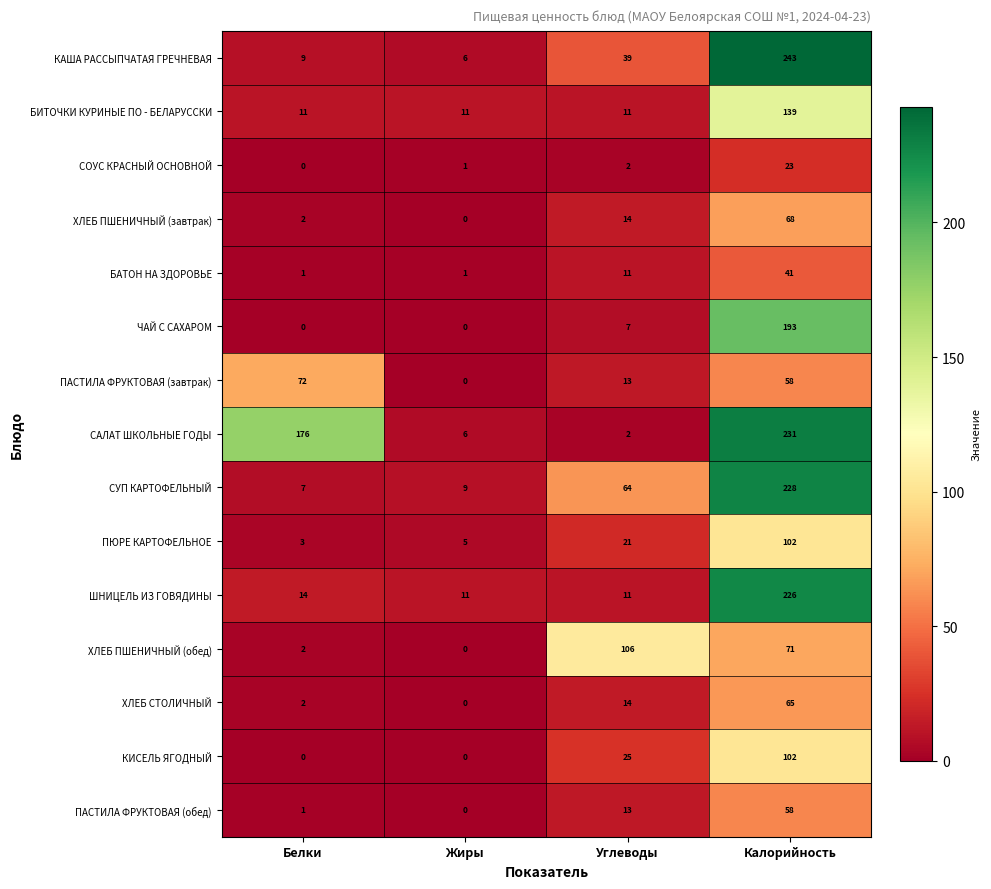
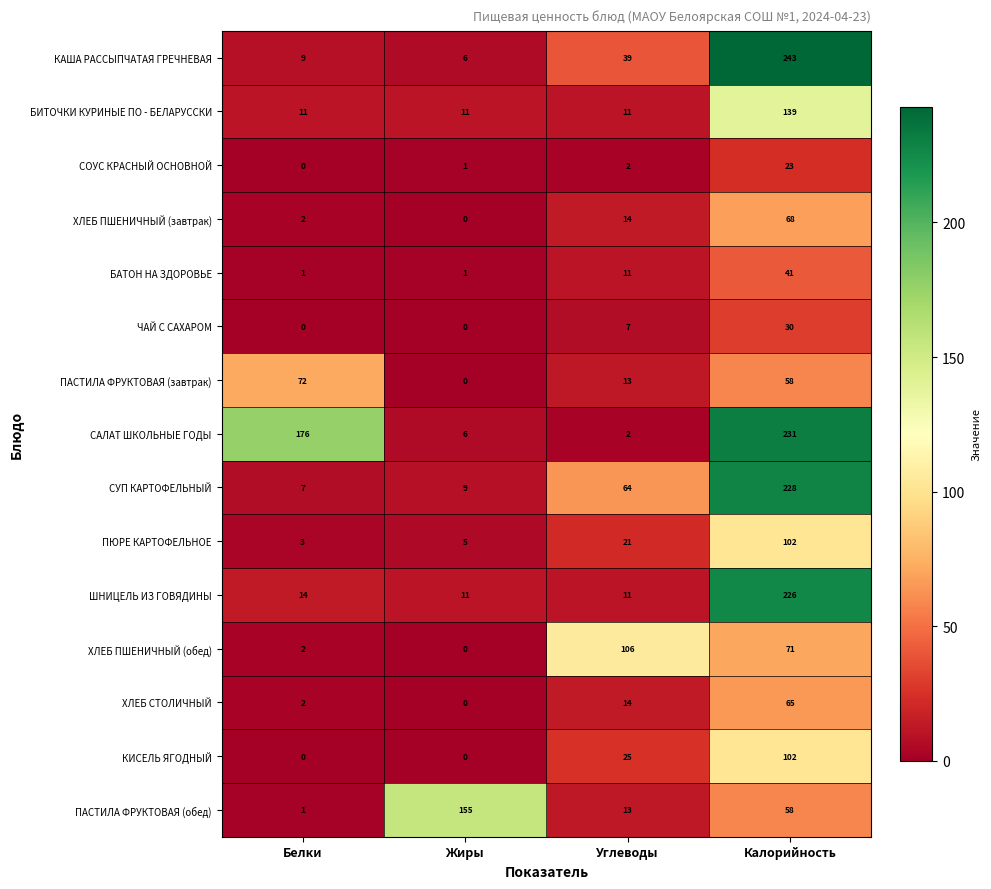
ЧАЙ С САХАРОМ, Калорийность: 193 -> 30
ПАСТИЛА ФРУКТОВАЯ (обед), Жиры: 0 -> 155
